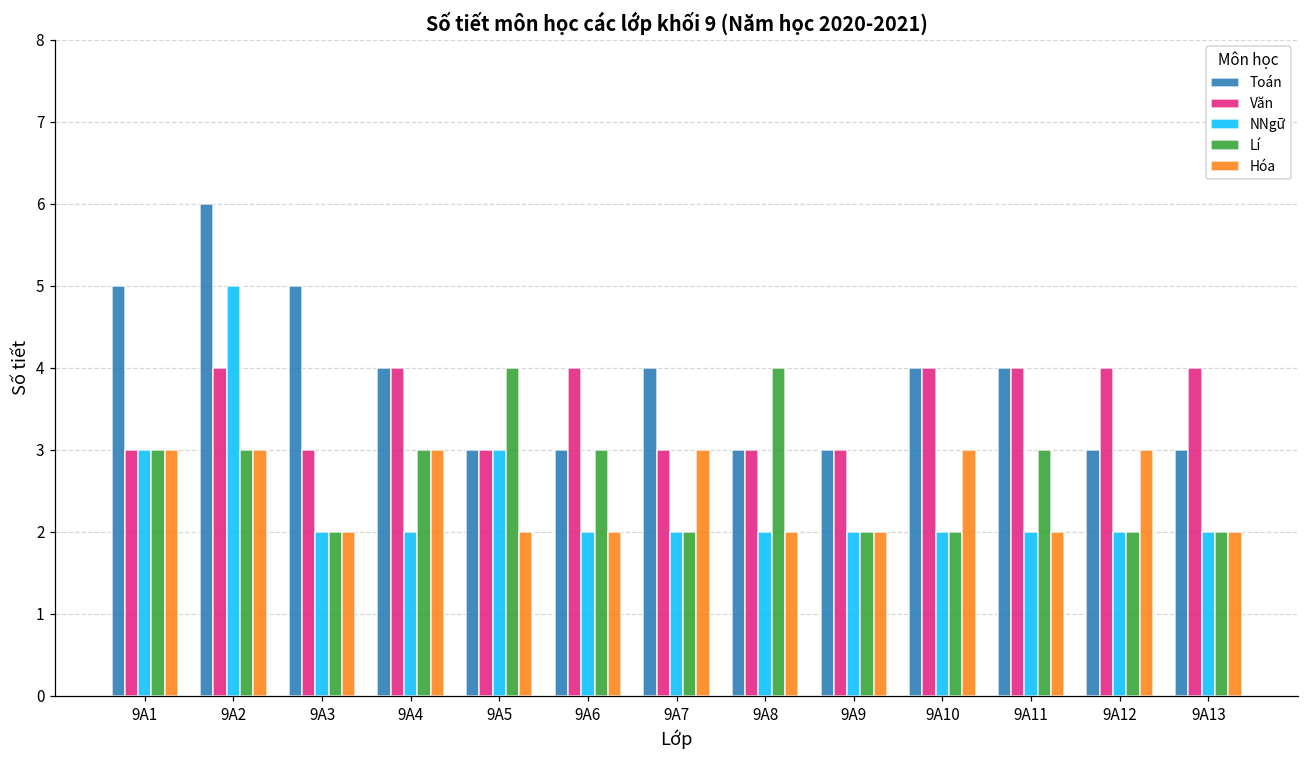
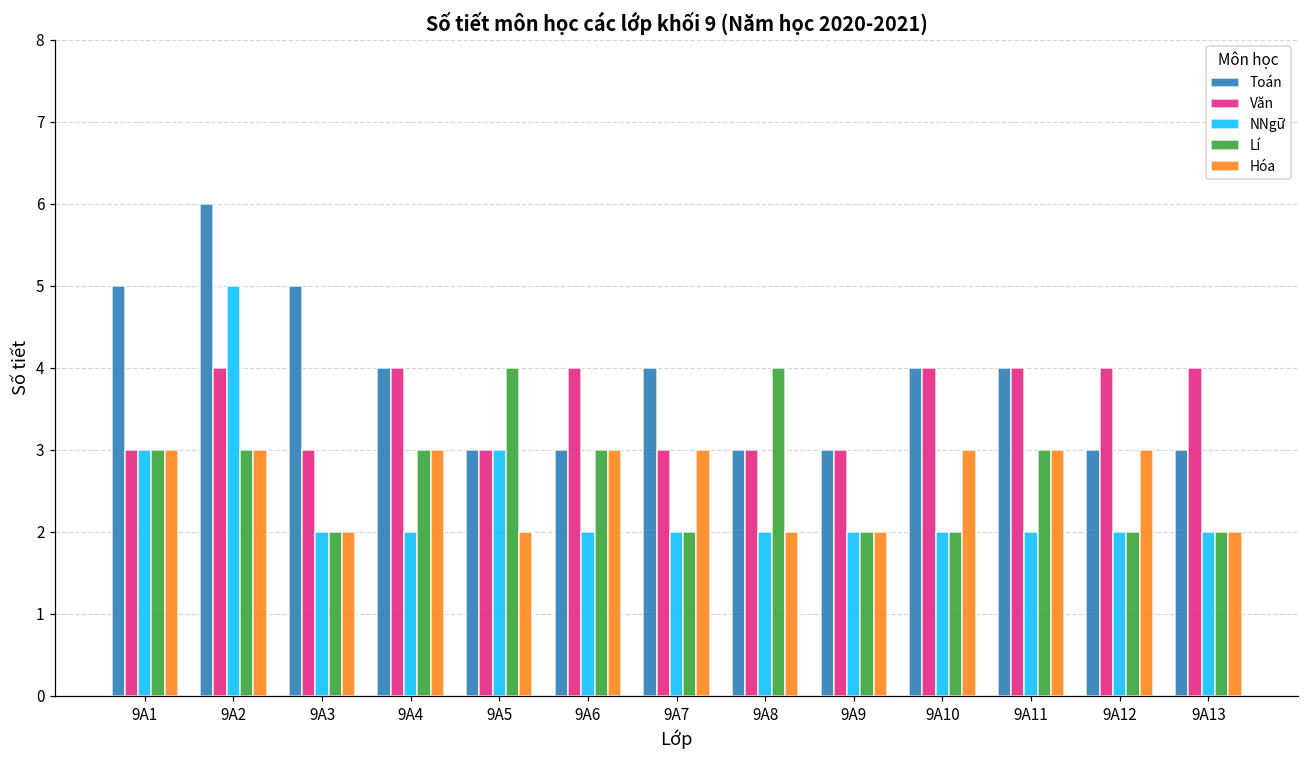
Hóa, 9A6: 2 -> 3
Hóa, 9A11: 2 -> 3
